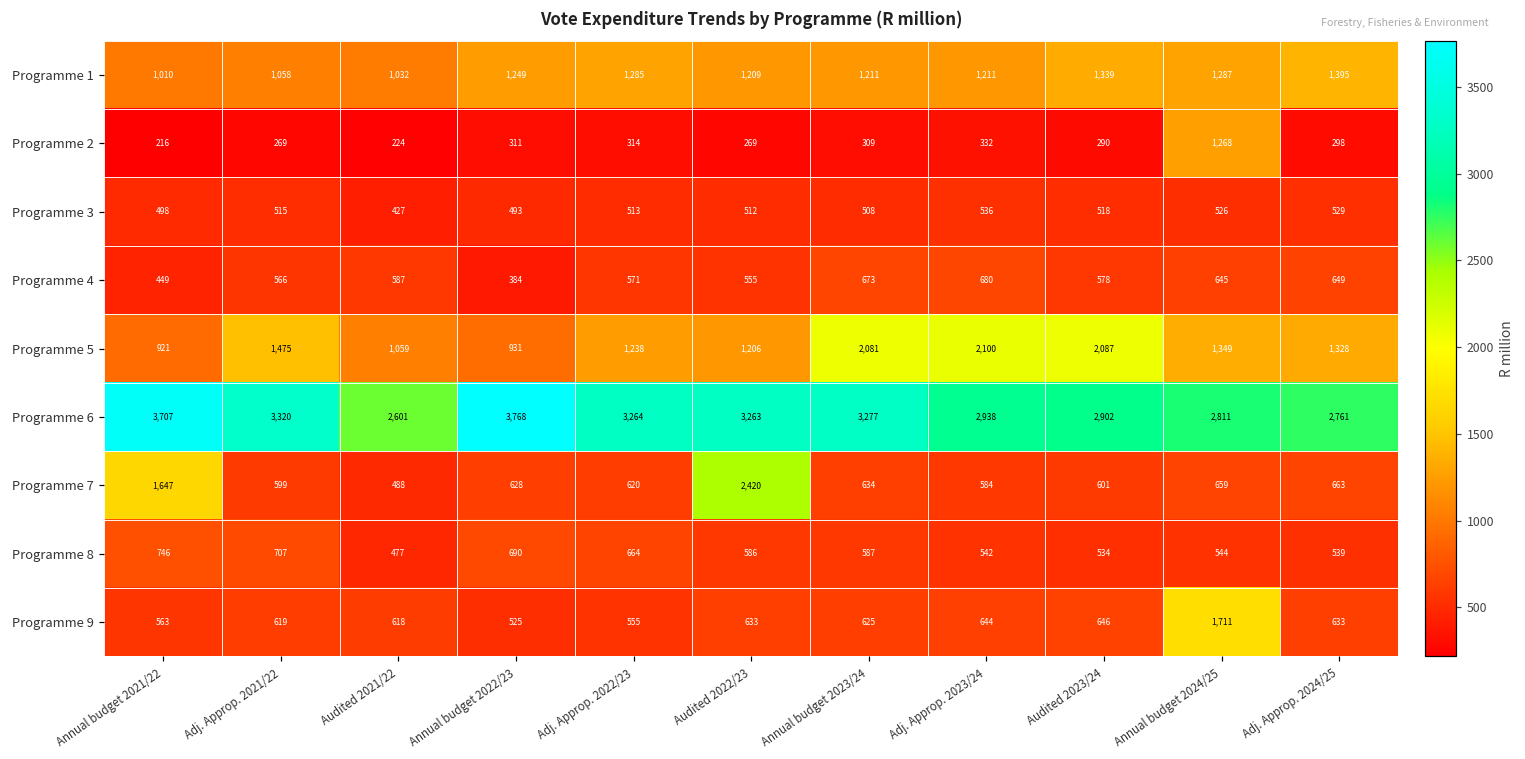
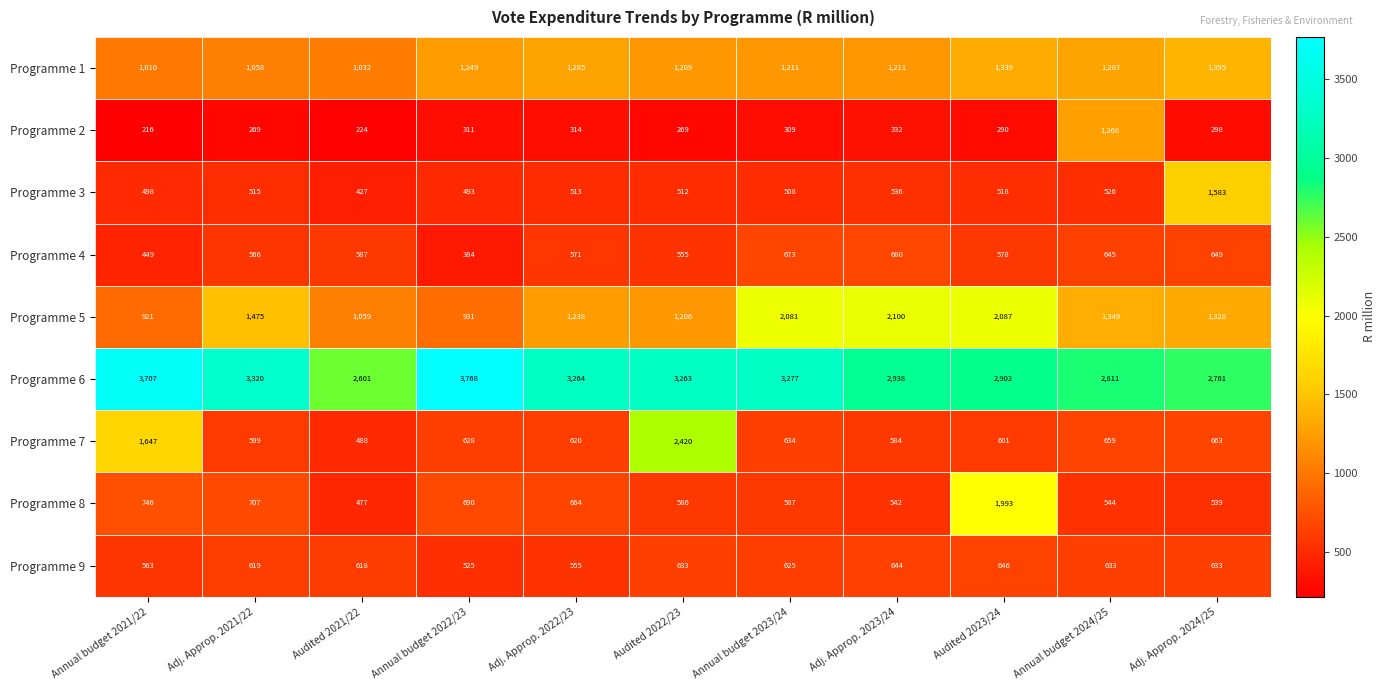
Programme 3, Adj. Approp. 2024/25: 529 -> 1,583
Programme 8, Audited 2023/24: 534 -> 1,993
Programme 9, Annual budget 2024/25: 1,711 -> 633
